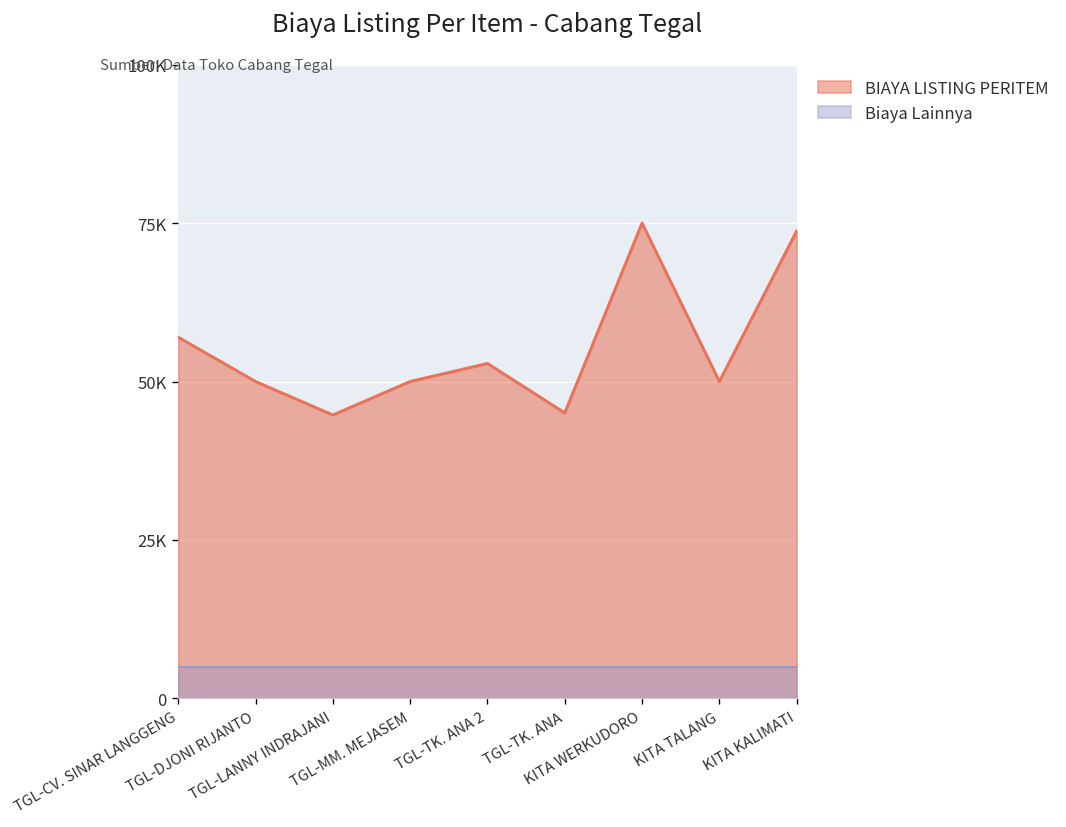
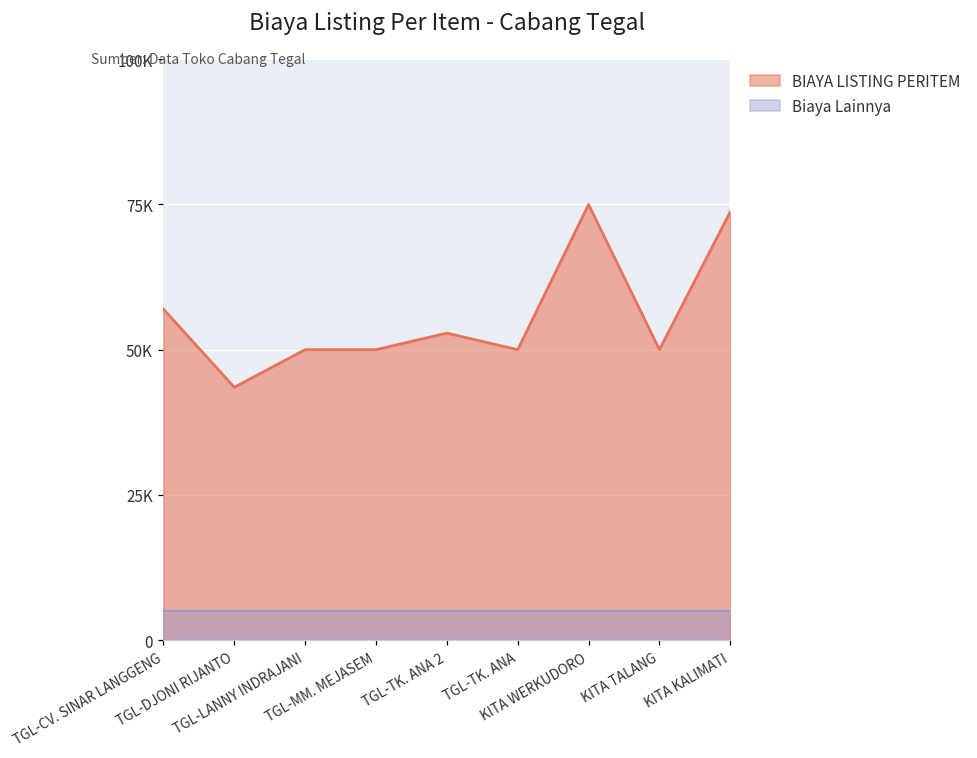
BIAYA LISTING PERITEM, TGL-DJONI RIJANTO: 50000 -> 44000
BIAYA LISTING PERITEM, TGL-LANNY INDRAJANI: 45000 -> 50000
BIAYA LISTING PERITEM, TGL-TK. ANA: 45000 -> 50000
